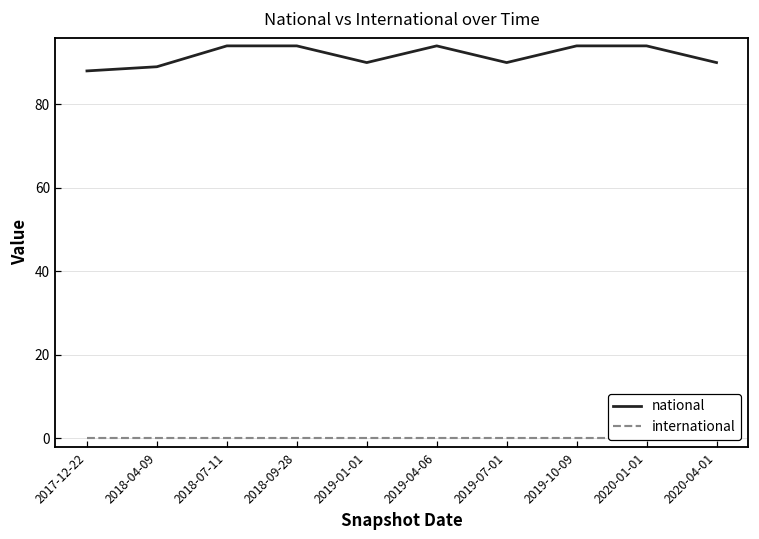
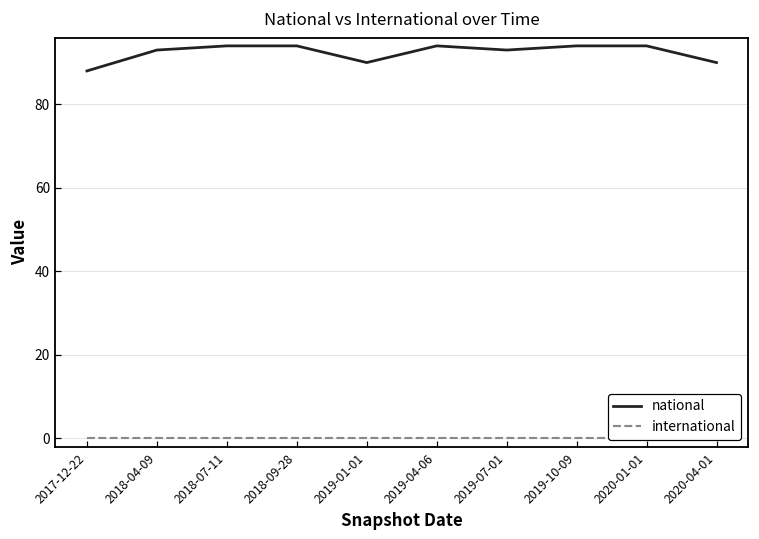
national, 2018-04-09: 89 -> 93
national, 2019-07-01: 90 -> 93
